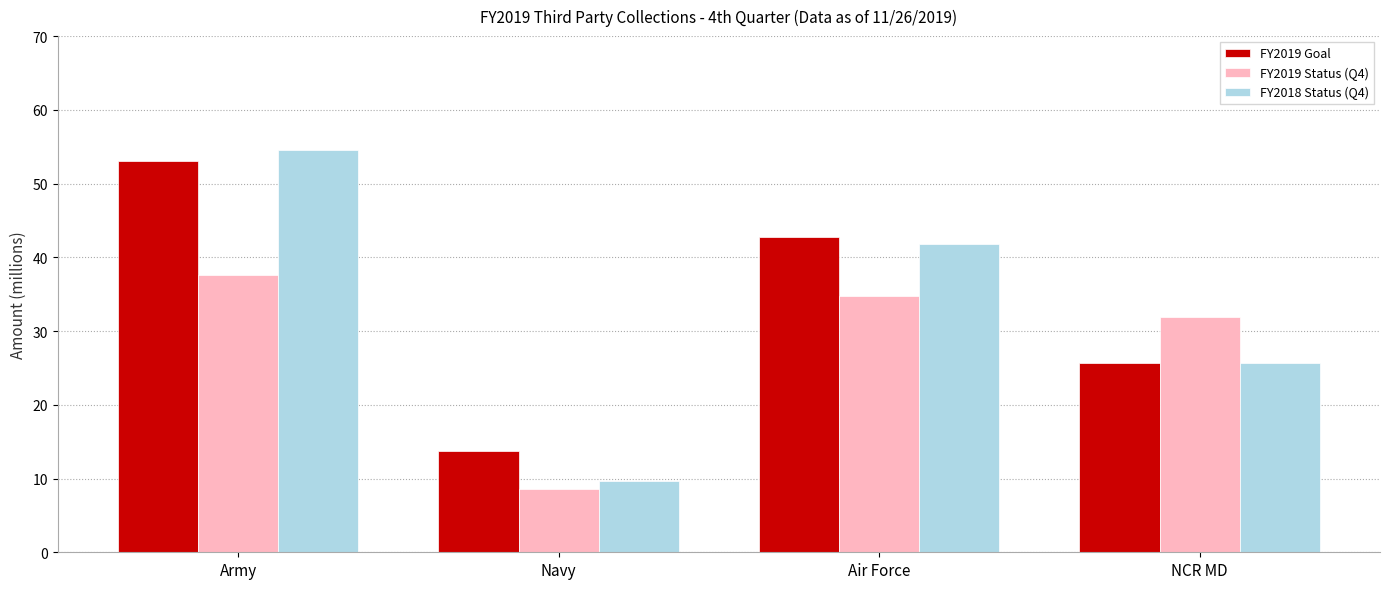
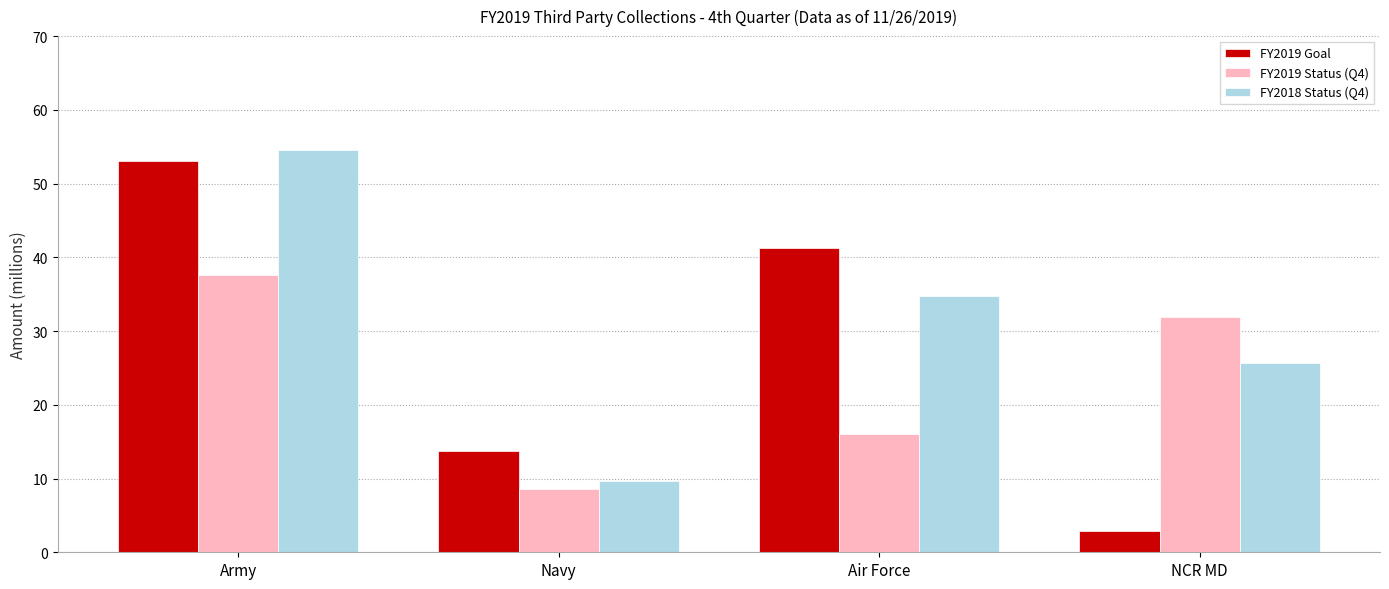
FY2019 Goal, Air Force: 43 -> 41
FY2019 Status (Q4), Air Force: 35 -> 16
FY2018 Status (Q4), Air Force: 42 -> 35
FY2019 Goal, NCR MD: 26 -> 3
